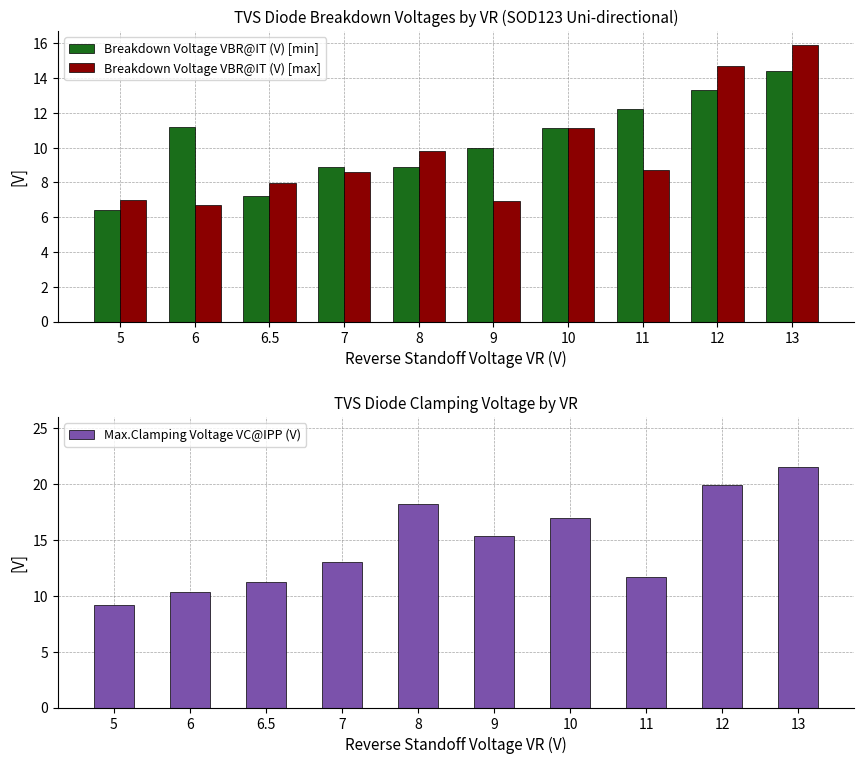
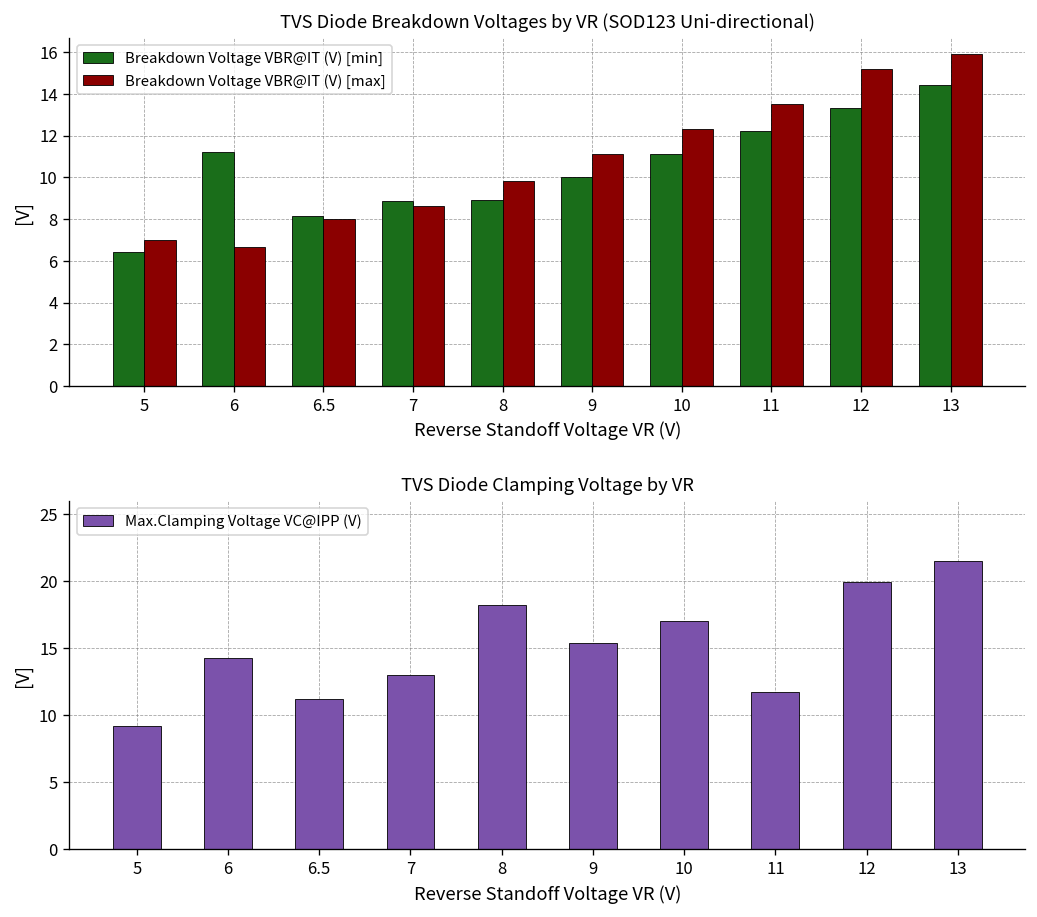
TVS Diode Breakdown Voltages by VR (SOD123 Uni-directional), Breakdown Voltage VBR@IT (V) [min], 6.5: 7.2 -> 8.1
TVS Diode Breakdown Voltages by VR (SOD123 Uni-directional), Breakdown Voltage VBR@IT (V) [max], 9: 6.9 -> 11.1
TVS Diode Breakdown Voltages by VR (SOD123 Uni-directional), Breakdown Voltage VBR@IT (V) [max], 10: 11.1 -> 12.3
TVS Diode Breakdown Voltages by VR (SOD123 Uni-directional), Breakdown Voltage VBR@IT (V) [max], 11: 8.7 -> 13.5
TVS Diode Breakdown Voltages by VR (SOD123 Uni-directional), Breakdown Voltage VBR@IT (V) [max], 12: 14.7 -> 15.2
TVS Diode Clamping Voltage by VR, 6: 10.3 -> 14.3
